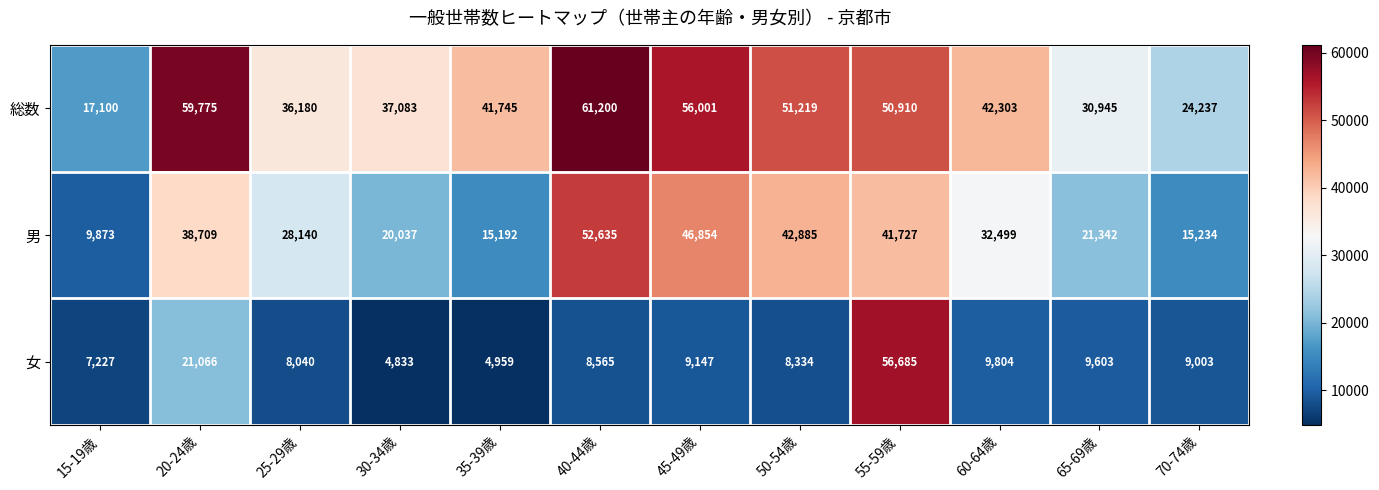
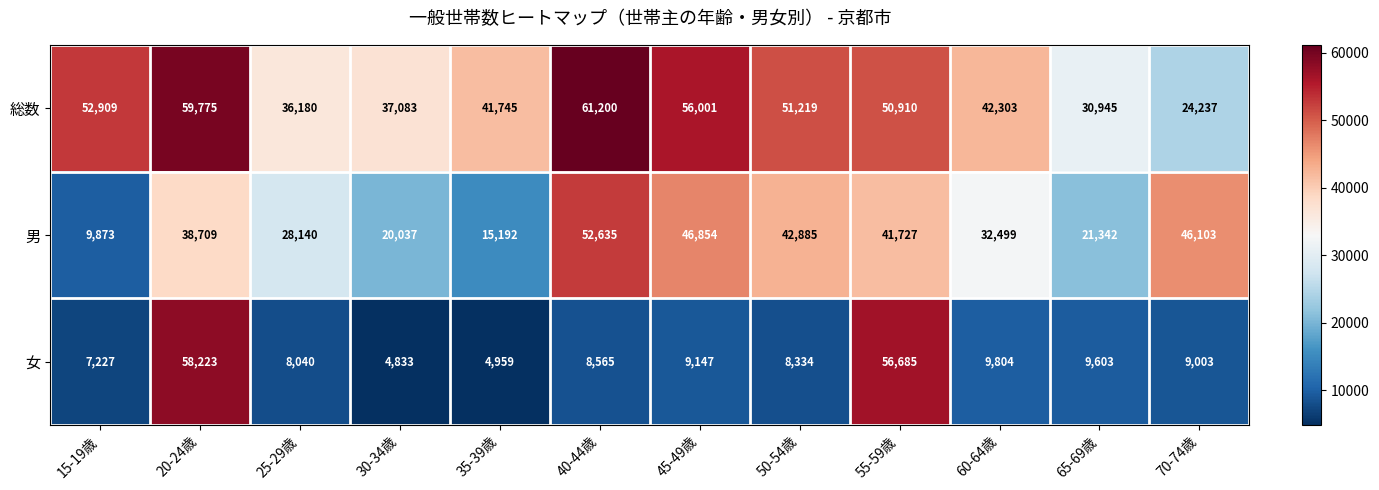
総数, 15-19歳: 17,100 -> 52,909
男, 70-74歳: 15,234 -> 46,103
女, 20-24歳: 21,066 -> 58,223
